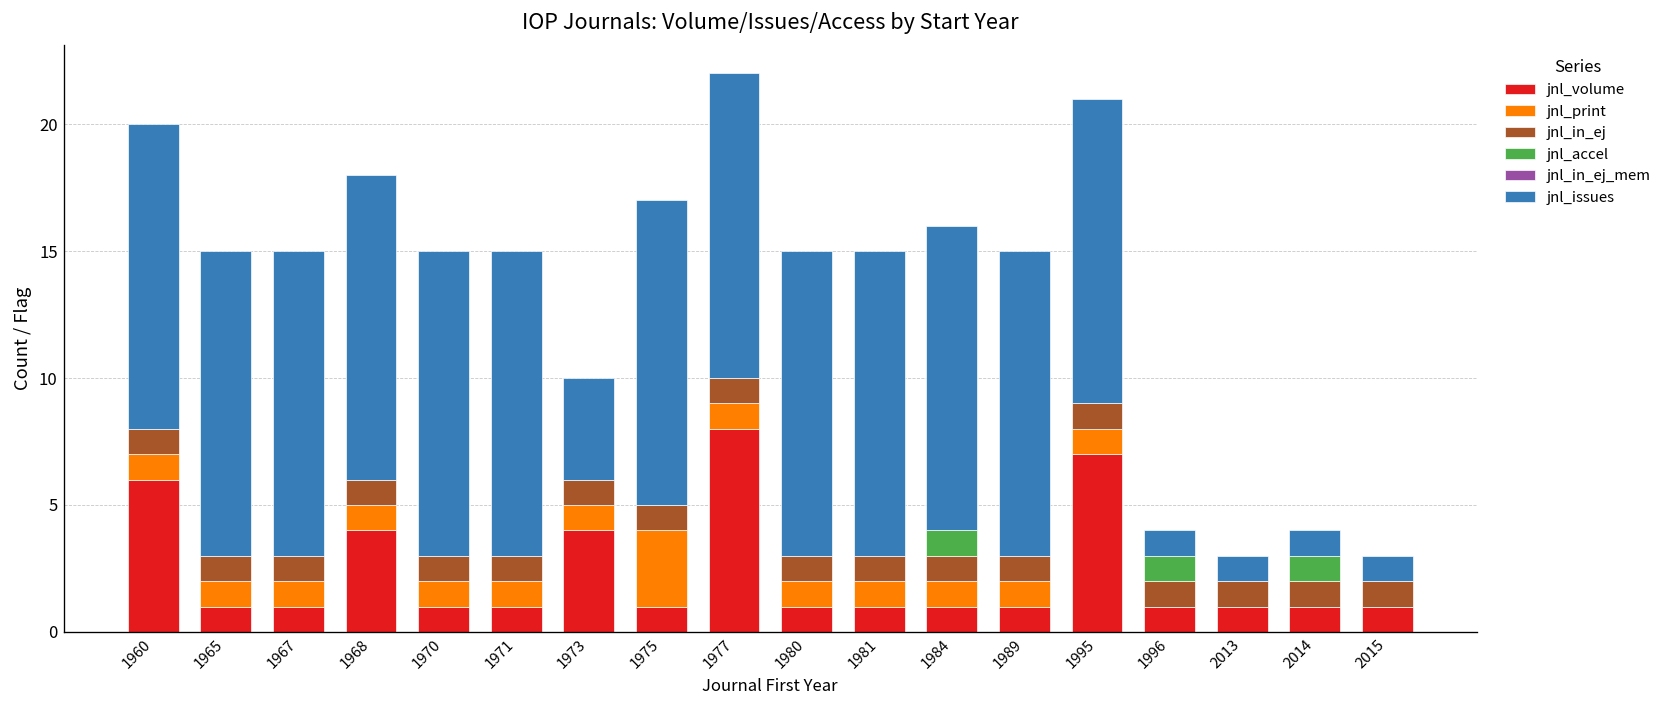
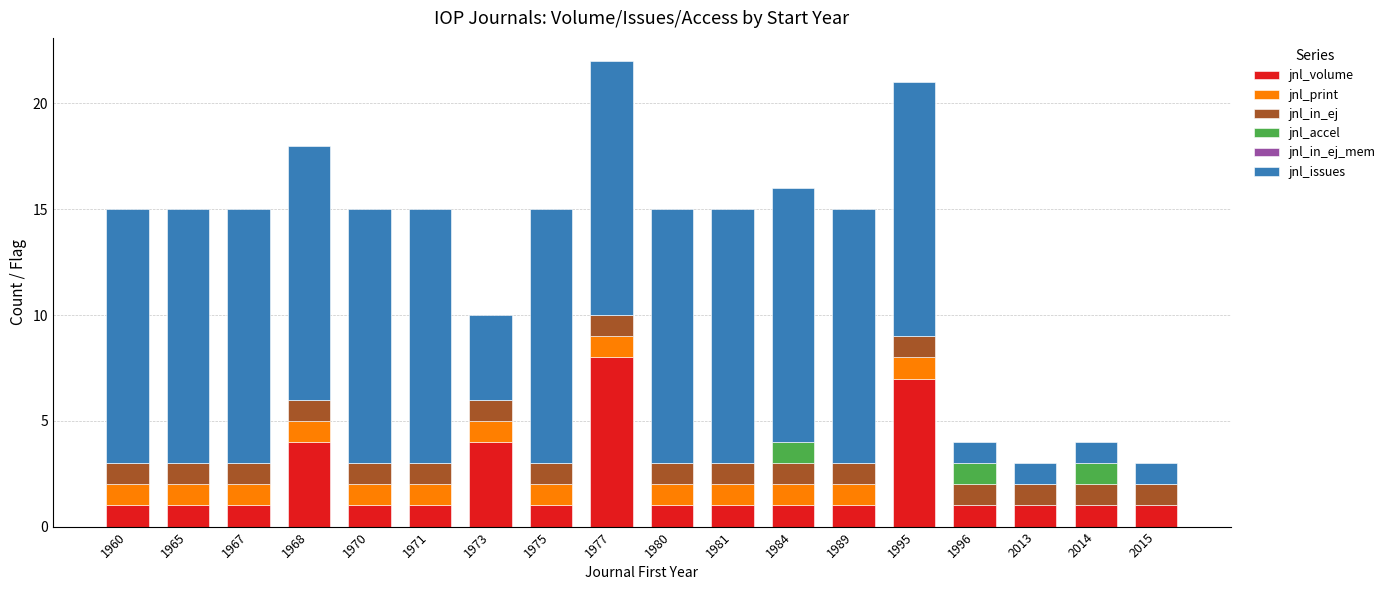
jnl_volume, 1960: 6 -> 1
jnl_print, 1975: 3 -> 1
